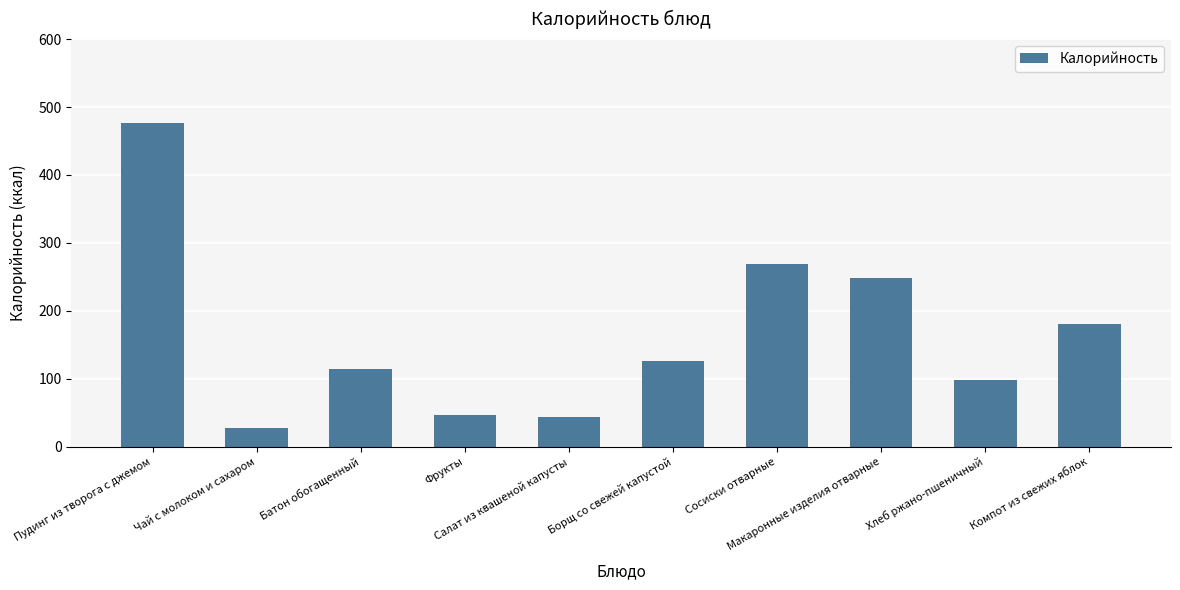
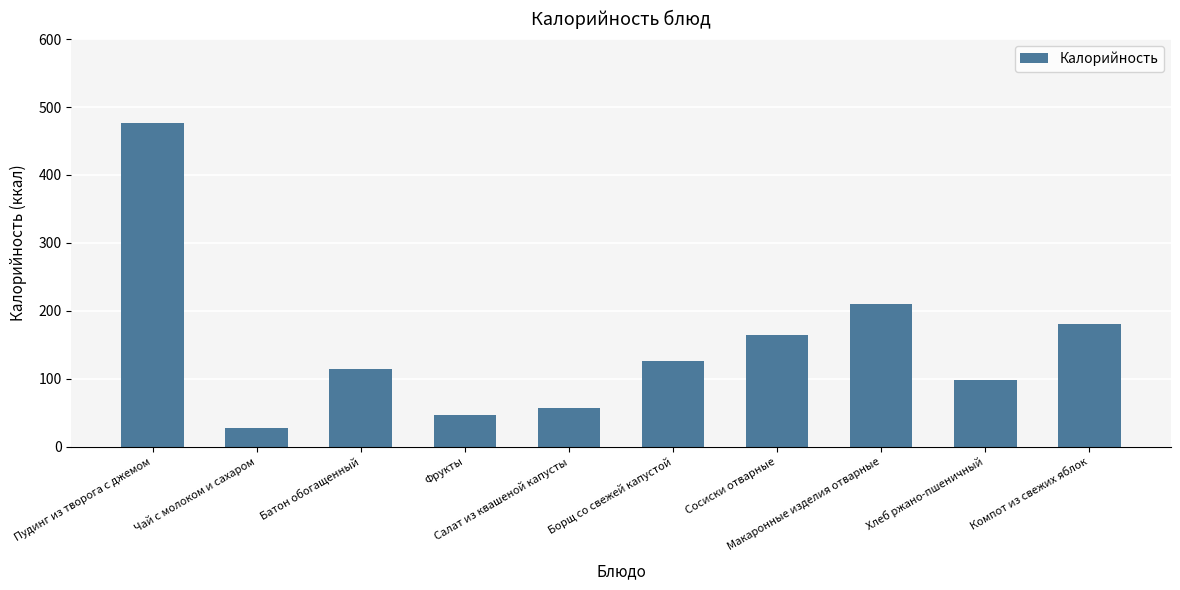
Салат из квашеной капусты: 40 -> 60
Сосиски отварные: 270 -> 160
Макаронные изделия отварные: 250 -> 210
